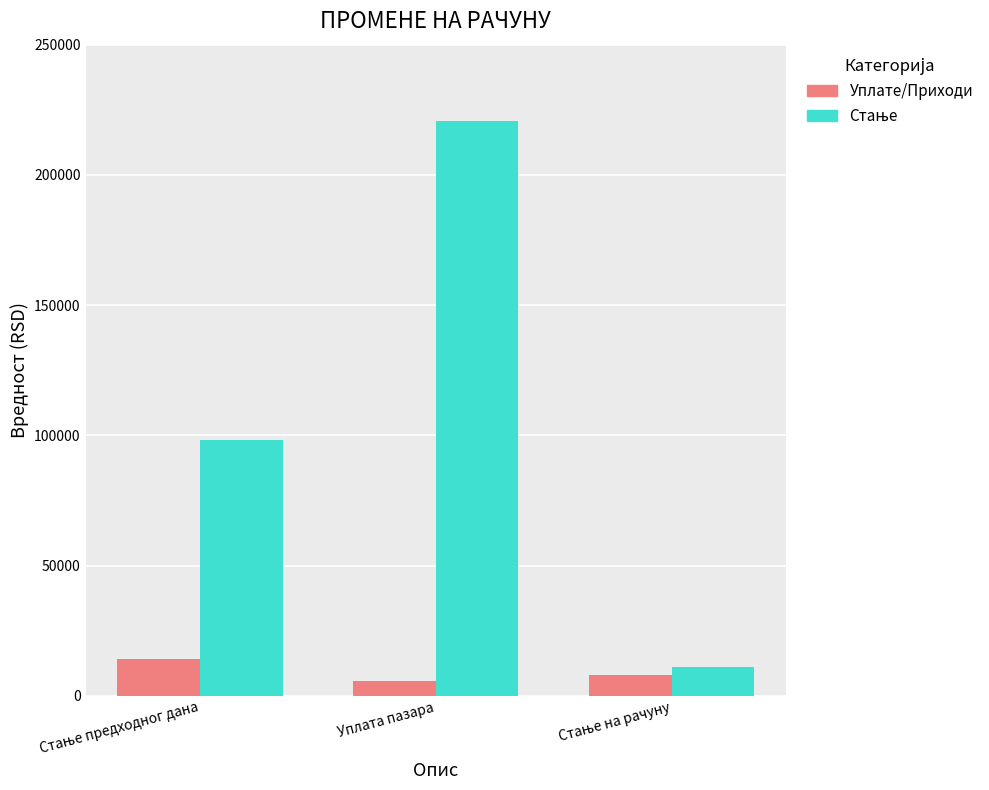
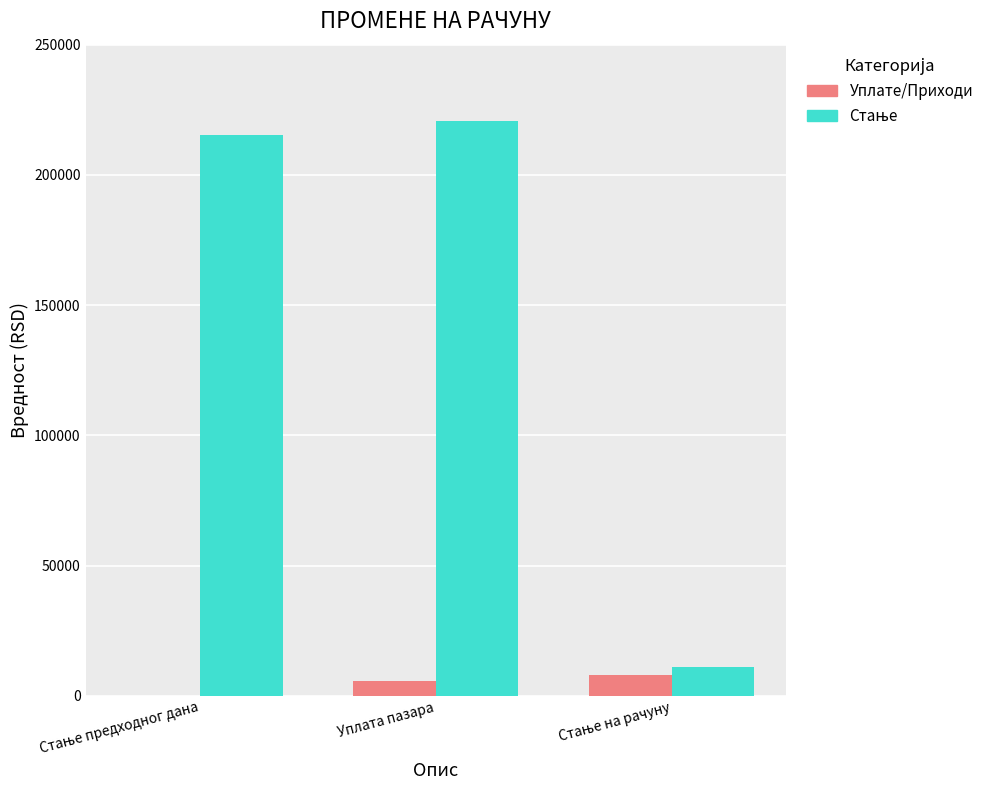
Уплате/Приходи, Стање предходног дана: 14000 -> 0
Стање, Стање предходног дана: 98000 -> 215000
